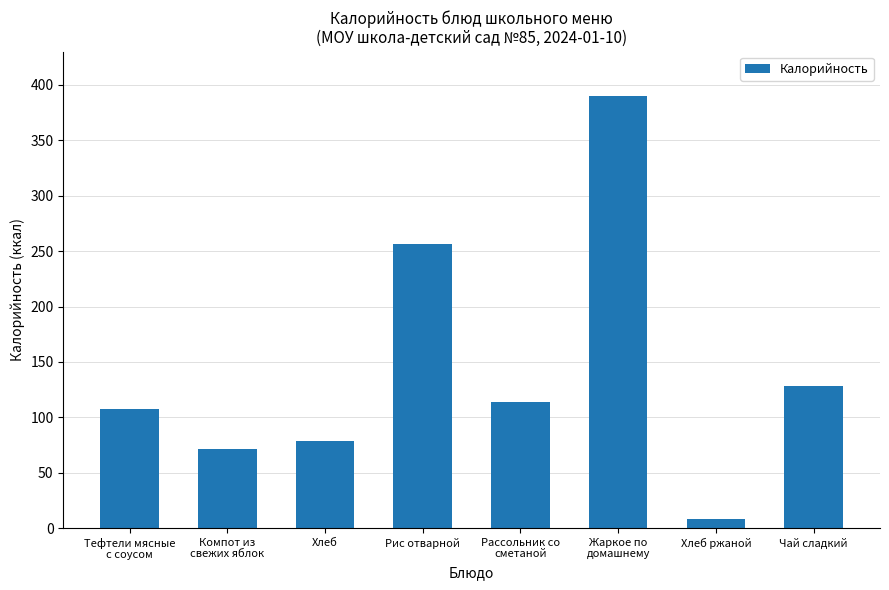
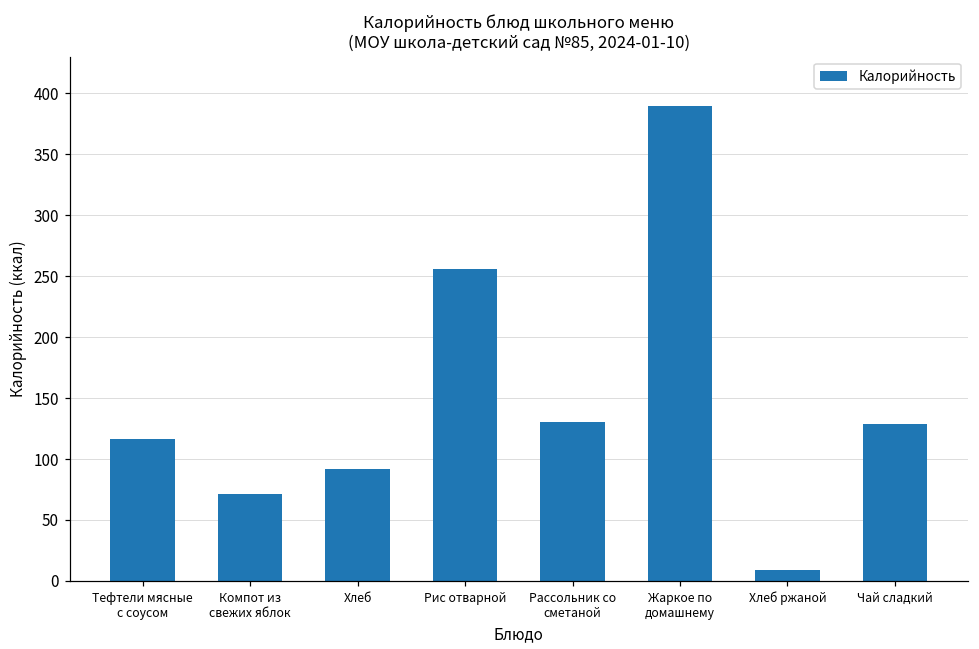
Тефтели мясные с соусом: 107 -> 117
Хлеб: 79 -> 92
Рассольник со сметаной: 114 -> 130
